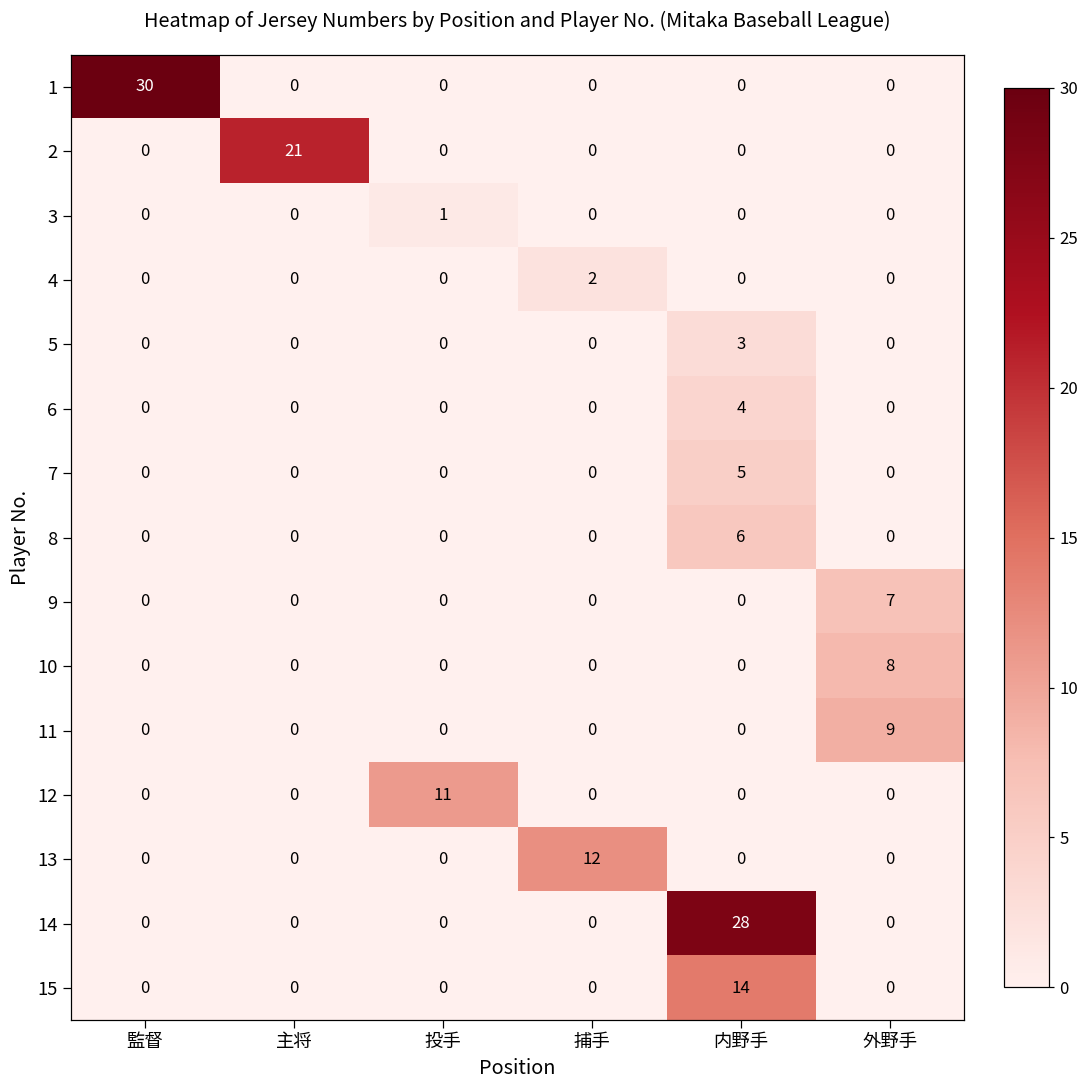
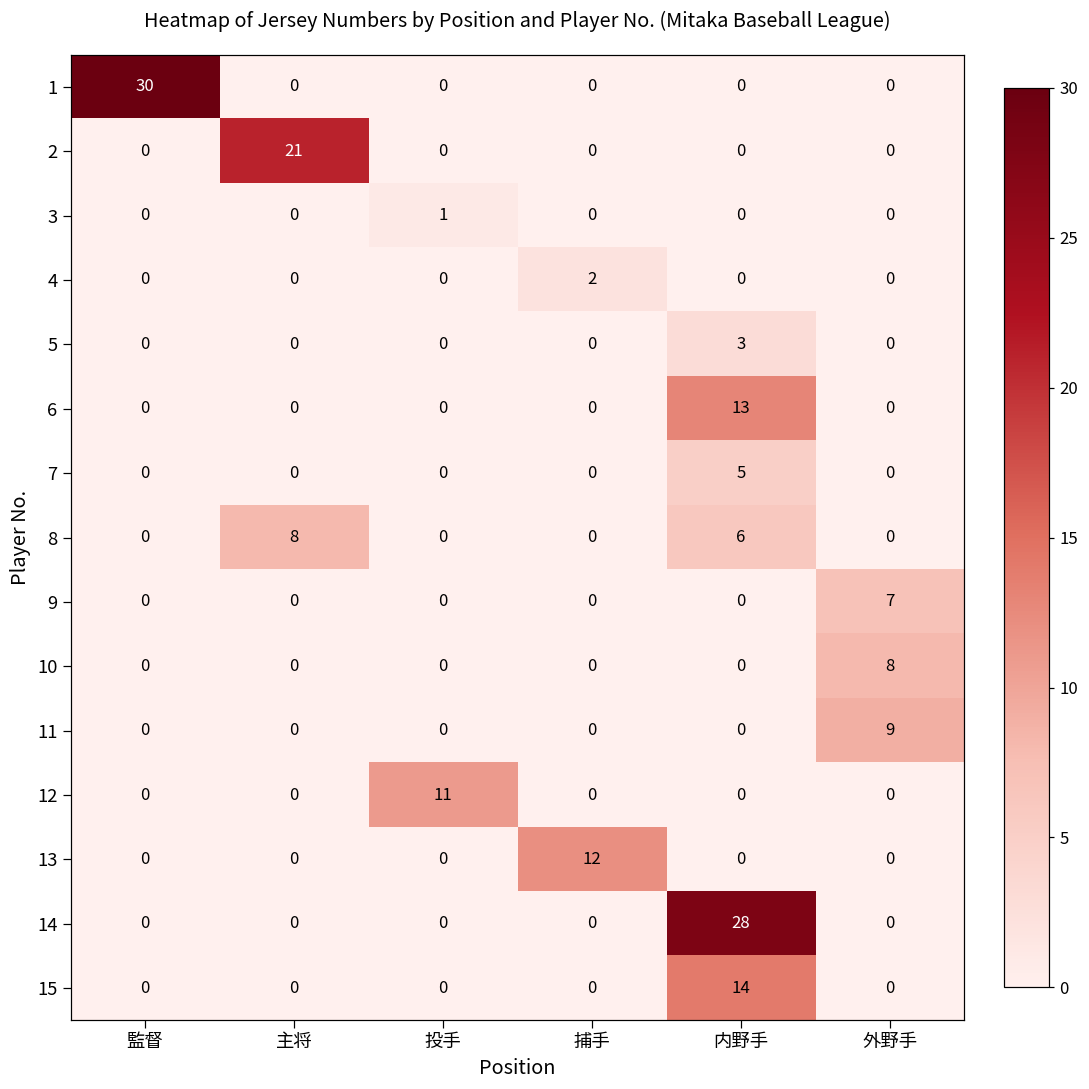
6, 内野手: 4 -> 13
8, 主将: 0 -> 8
